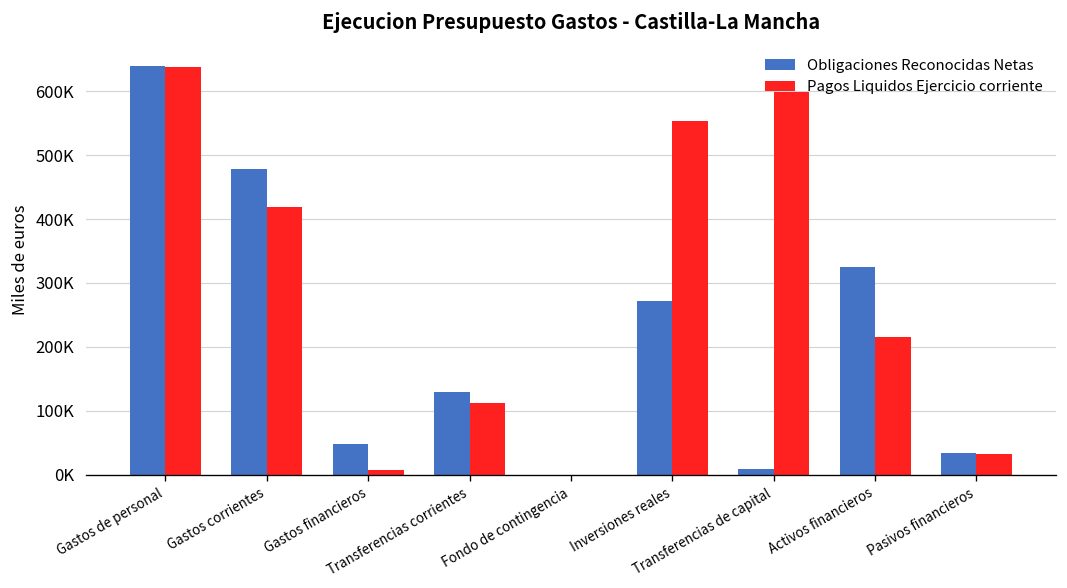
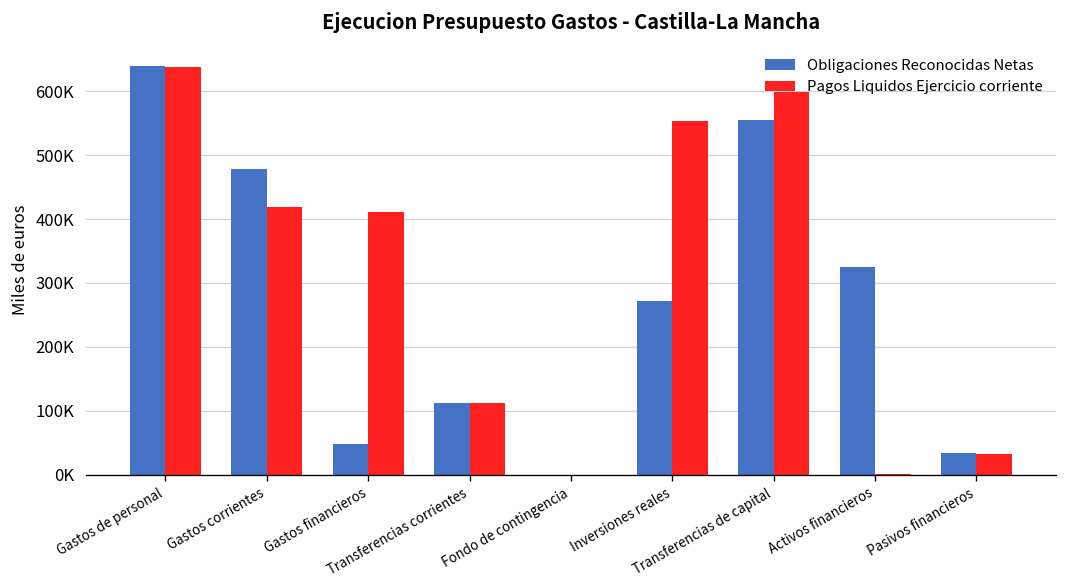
Pagos Liquidos Ejercicio corriente, Gastos financieros: 10000 -> 410000
Obligaciones Reconocidas Netas, Transferencias corrientes: 130000 -> 110000
Obligaciones Reconocidas Netas, Transferencias de capital: 10000 -> 550000
Pagos Liquidos Ejercicio corriente, Activos financieros: 220000 -> 0
